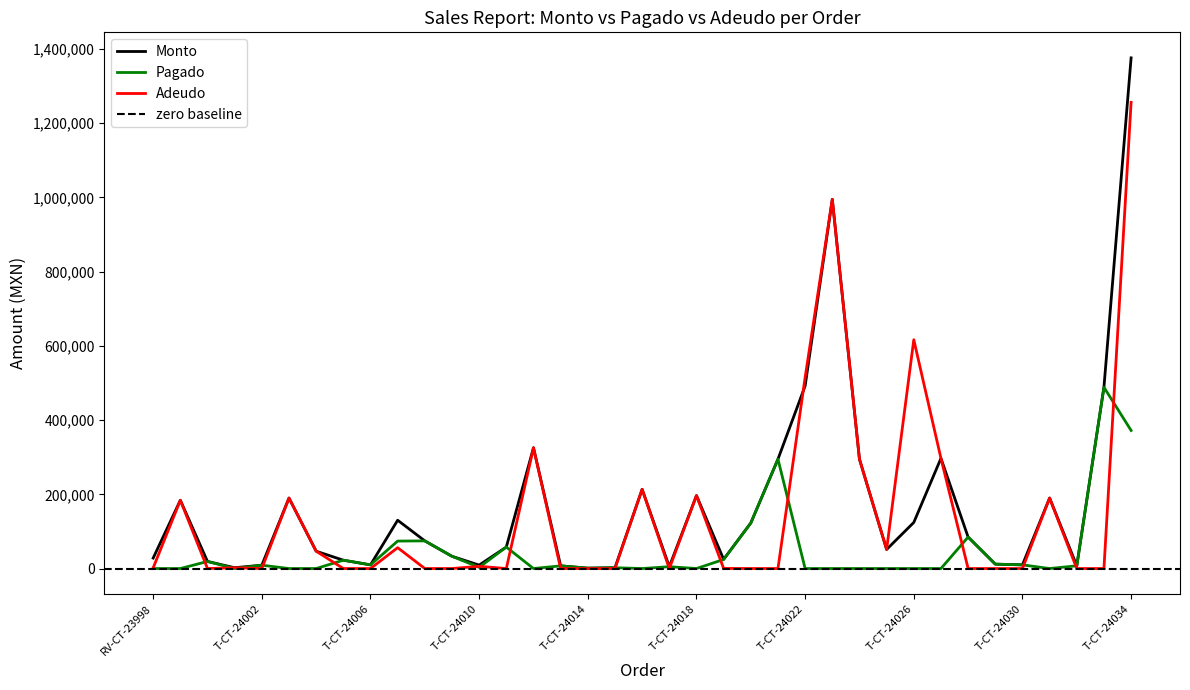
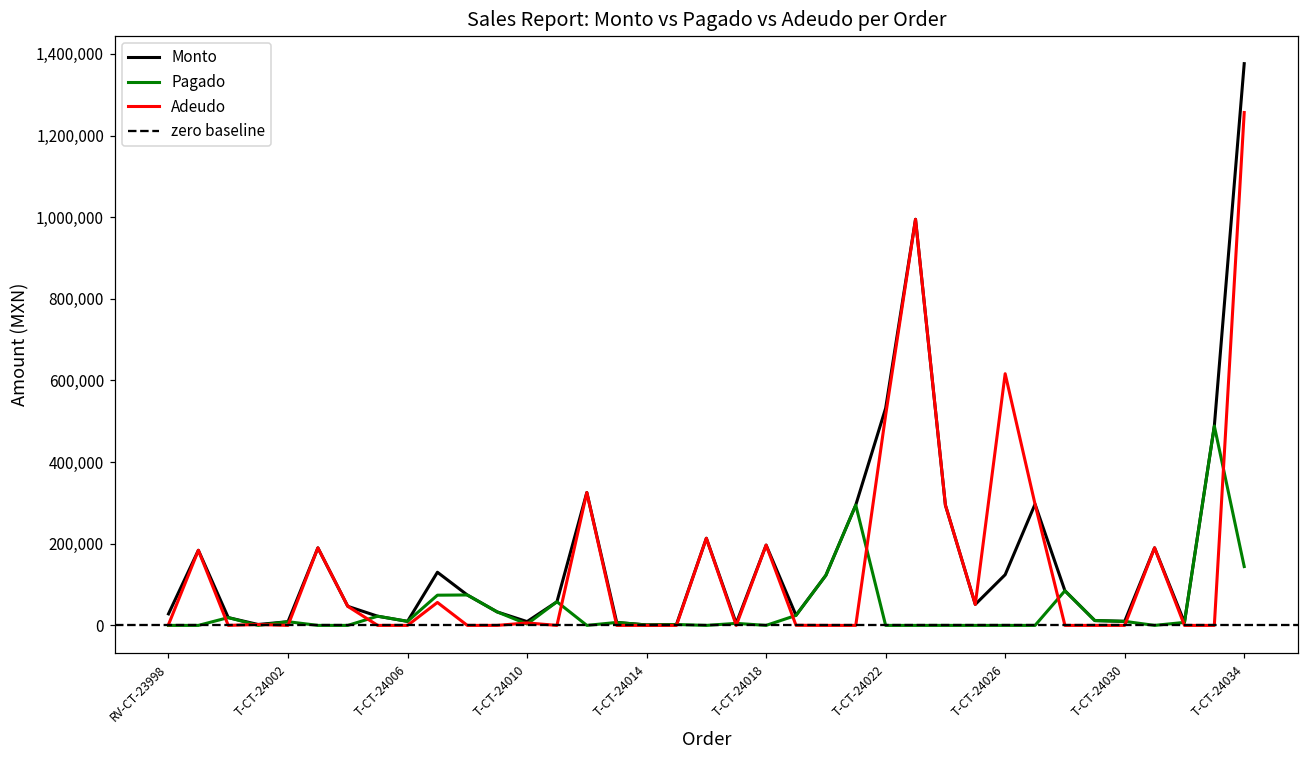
Monto, T-CT-24022: 490,000 -> 530,000
Pagado, T-CT-24034: 370,000 -> 140,000
